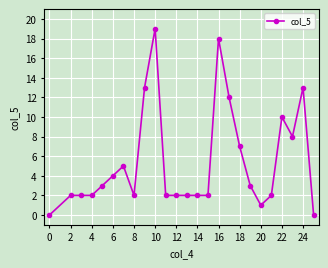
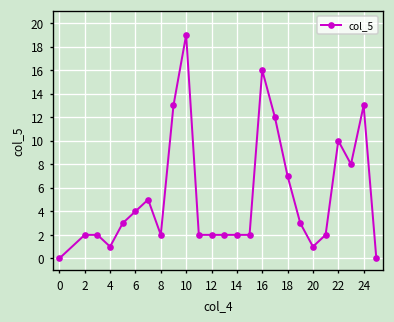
4: 2 -> 1
16: 18 -> 16
